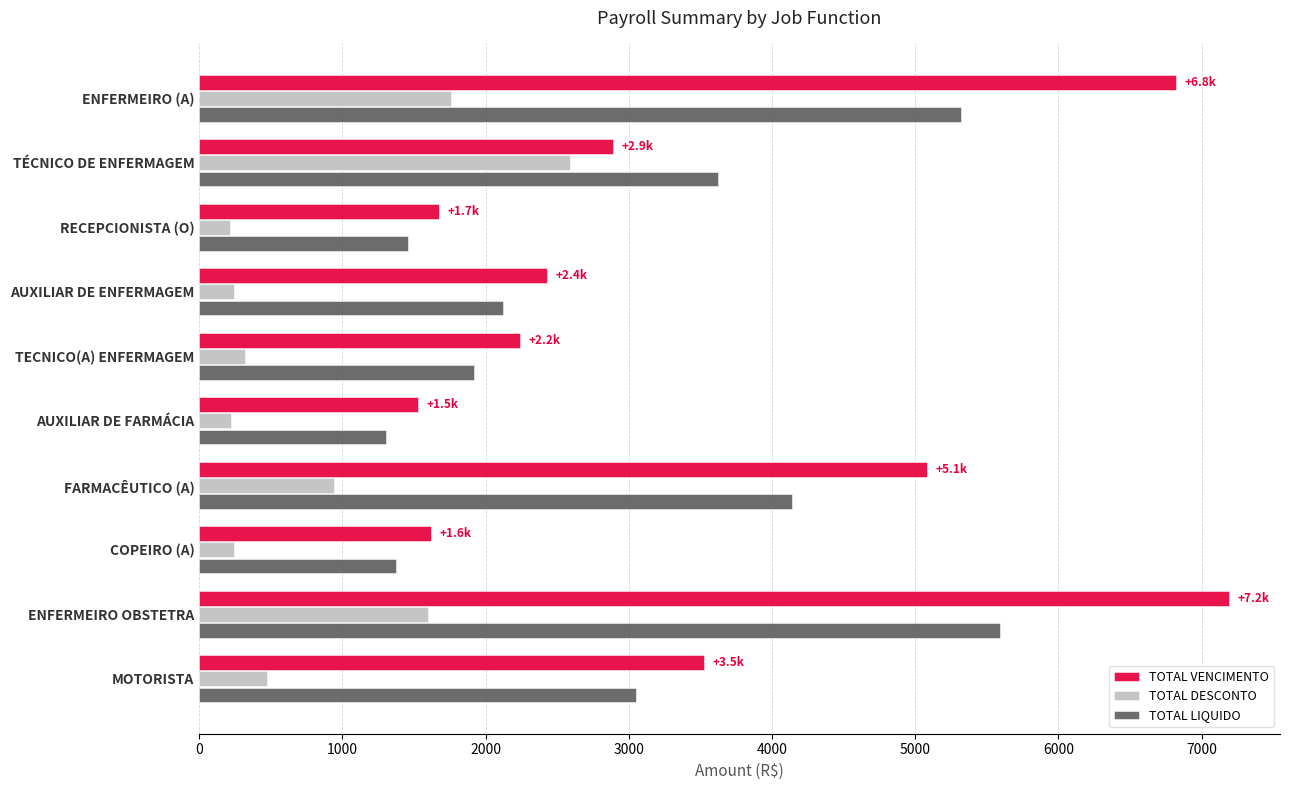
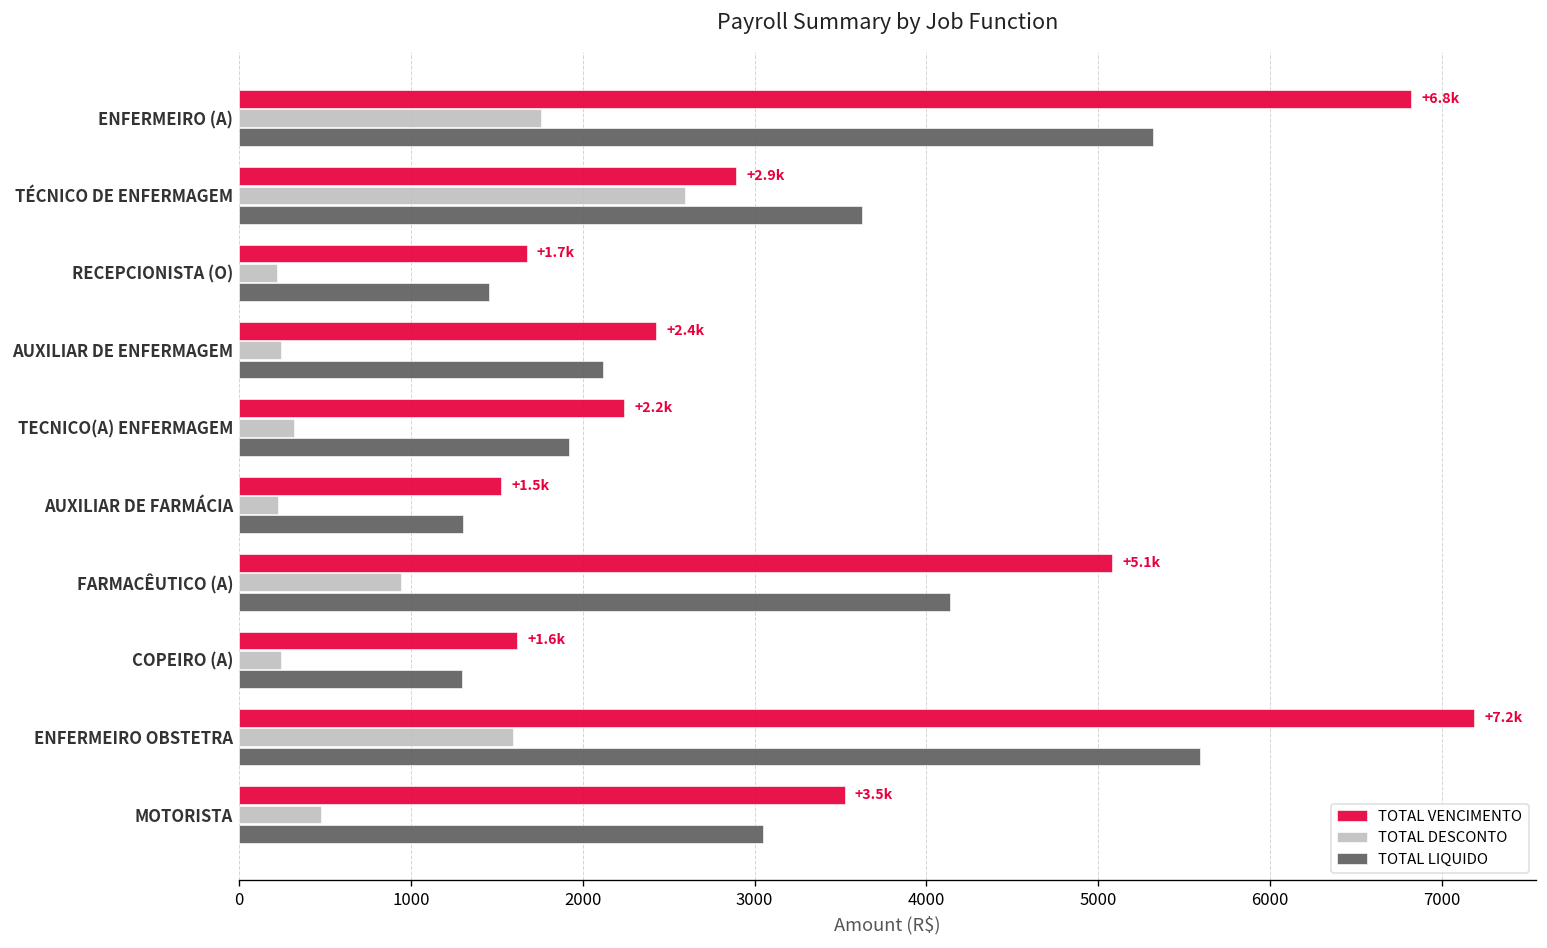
TOTAL LIQUIDO, COPEIRO (A): 1370 -> 1290
